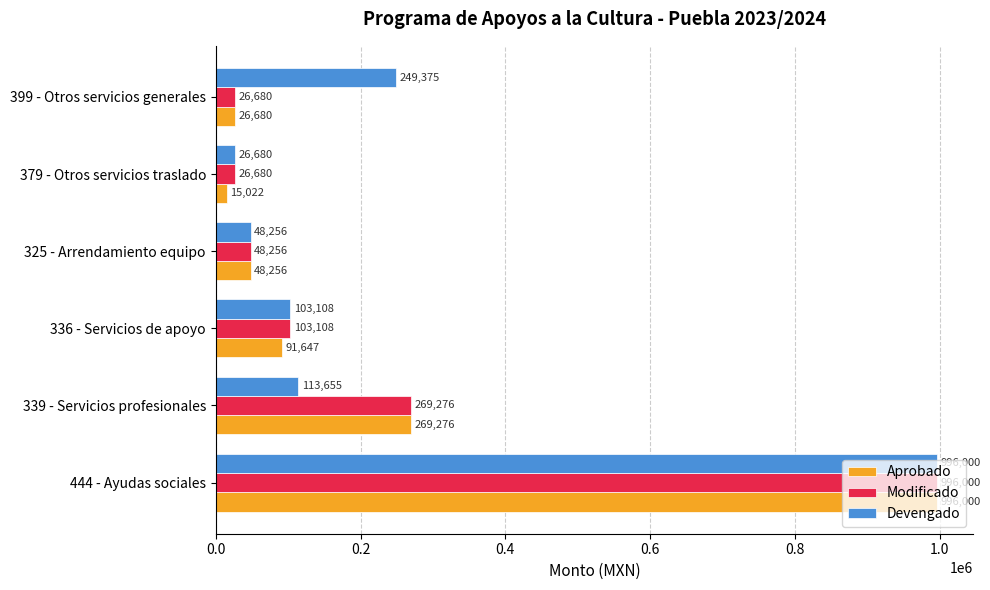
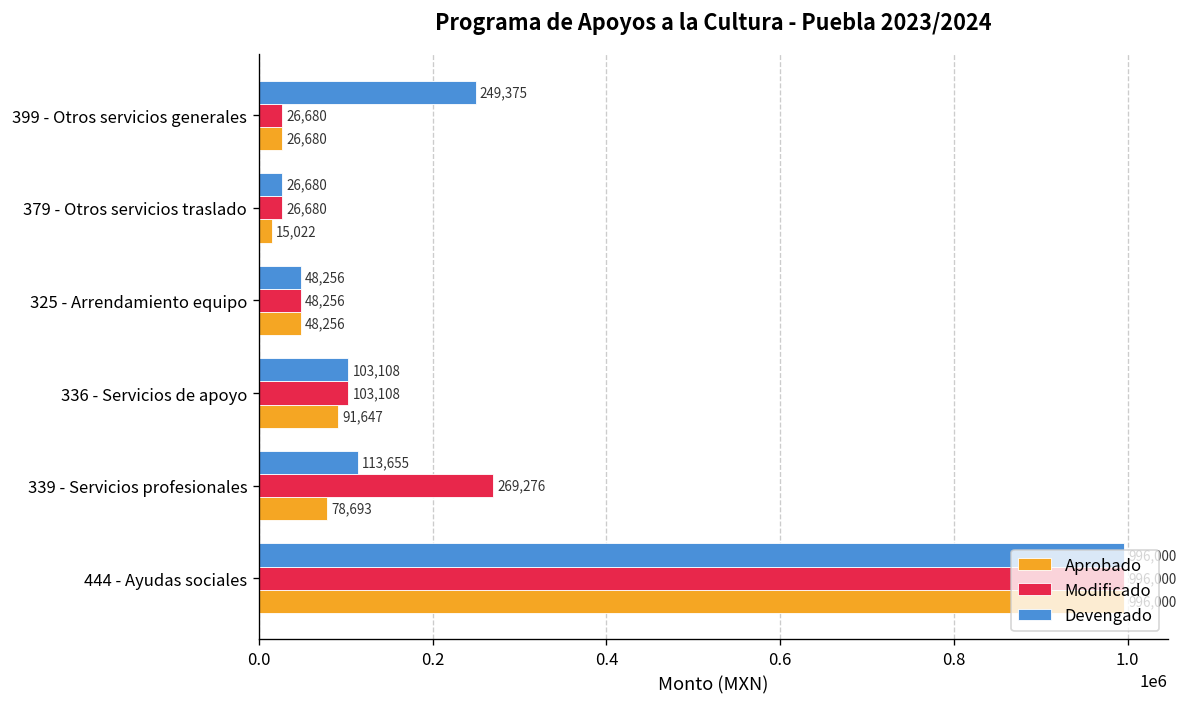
Aprobado, 339 - Servicios profesionales: 269,276 -> 78,693
